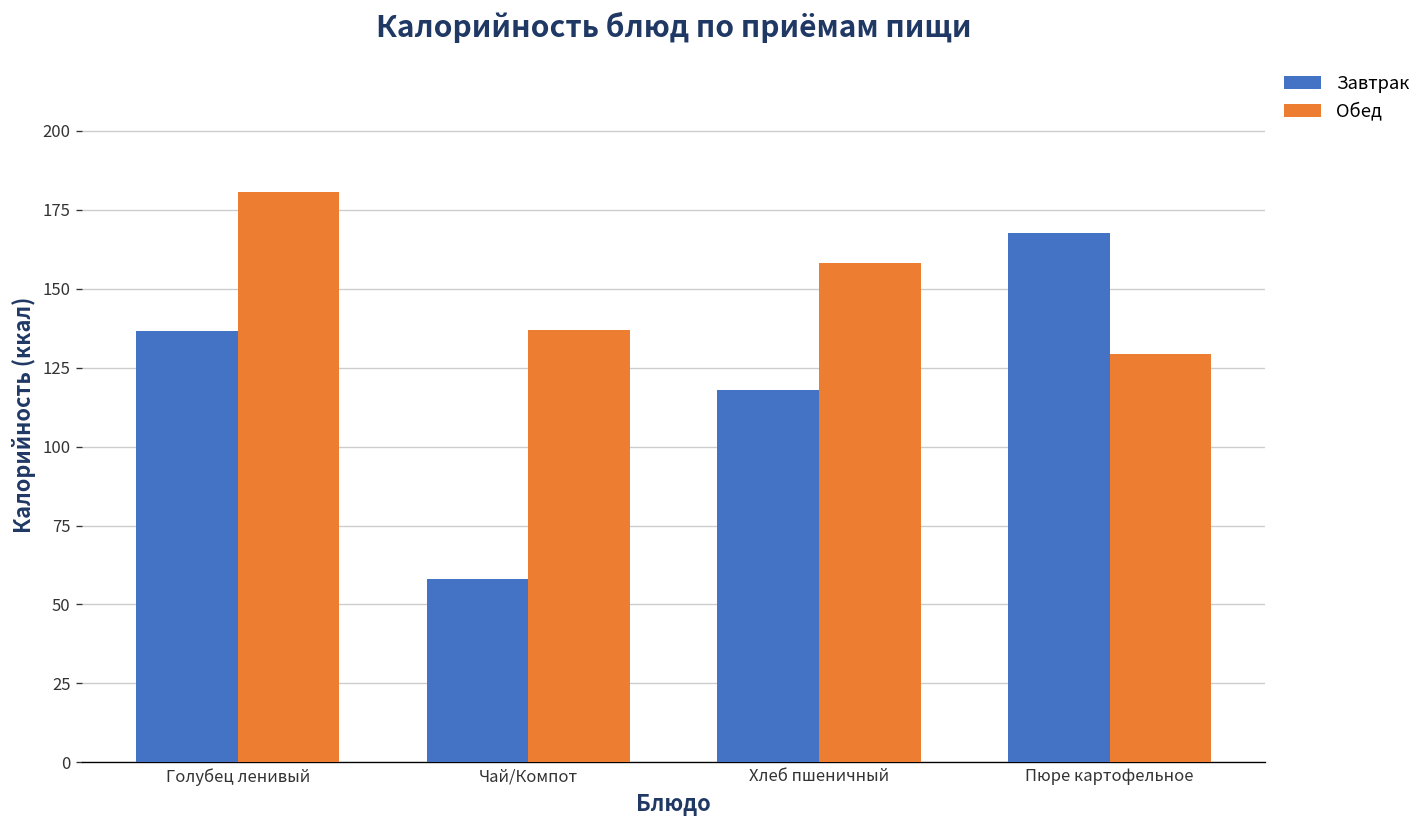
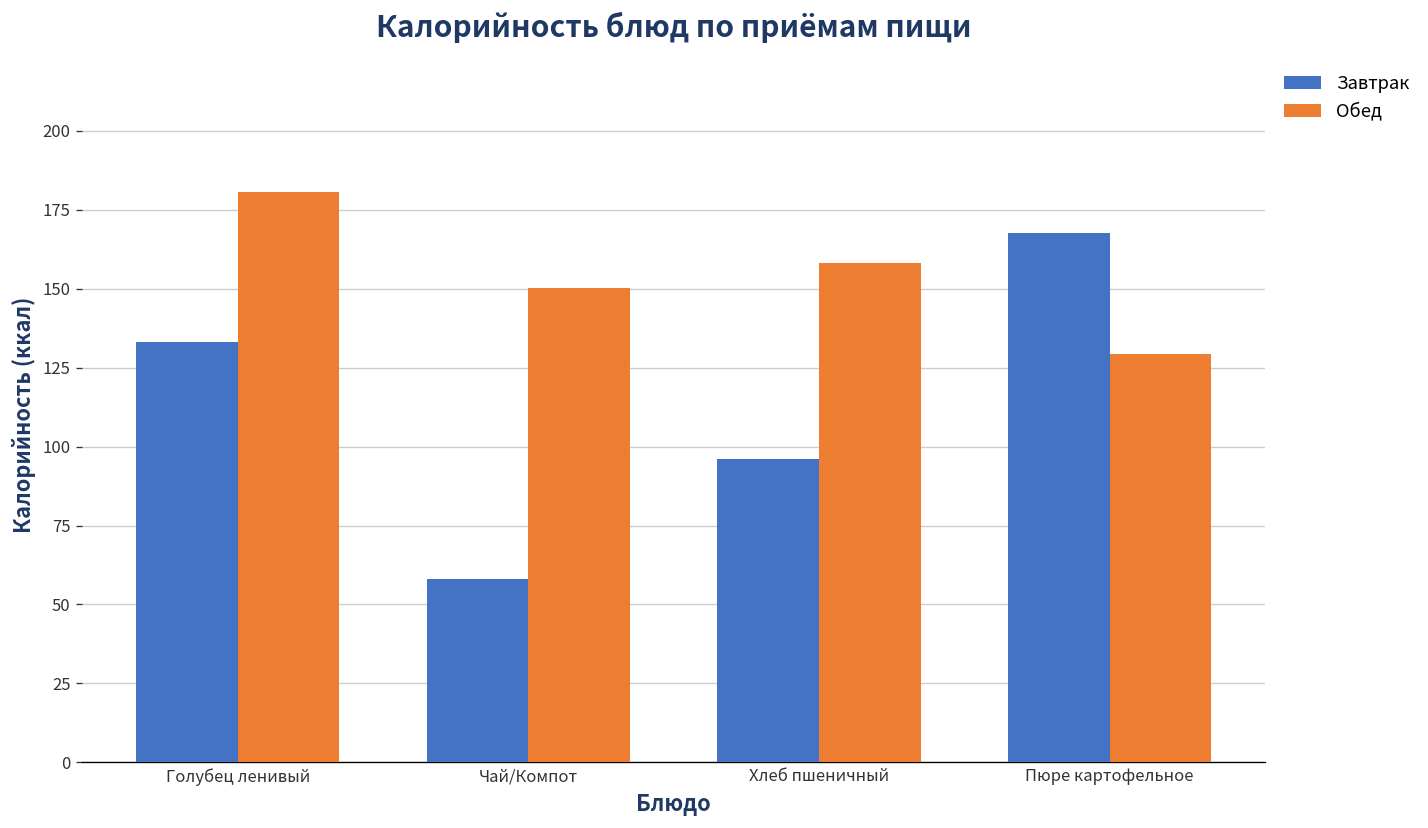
Завтрак, Голубец ленивый: 137 -> 133
Обед, Чай/Компот: 137 -> 150
Завтрак, Хлеб пшеничный: 118 -> 96
